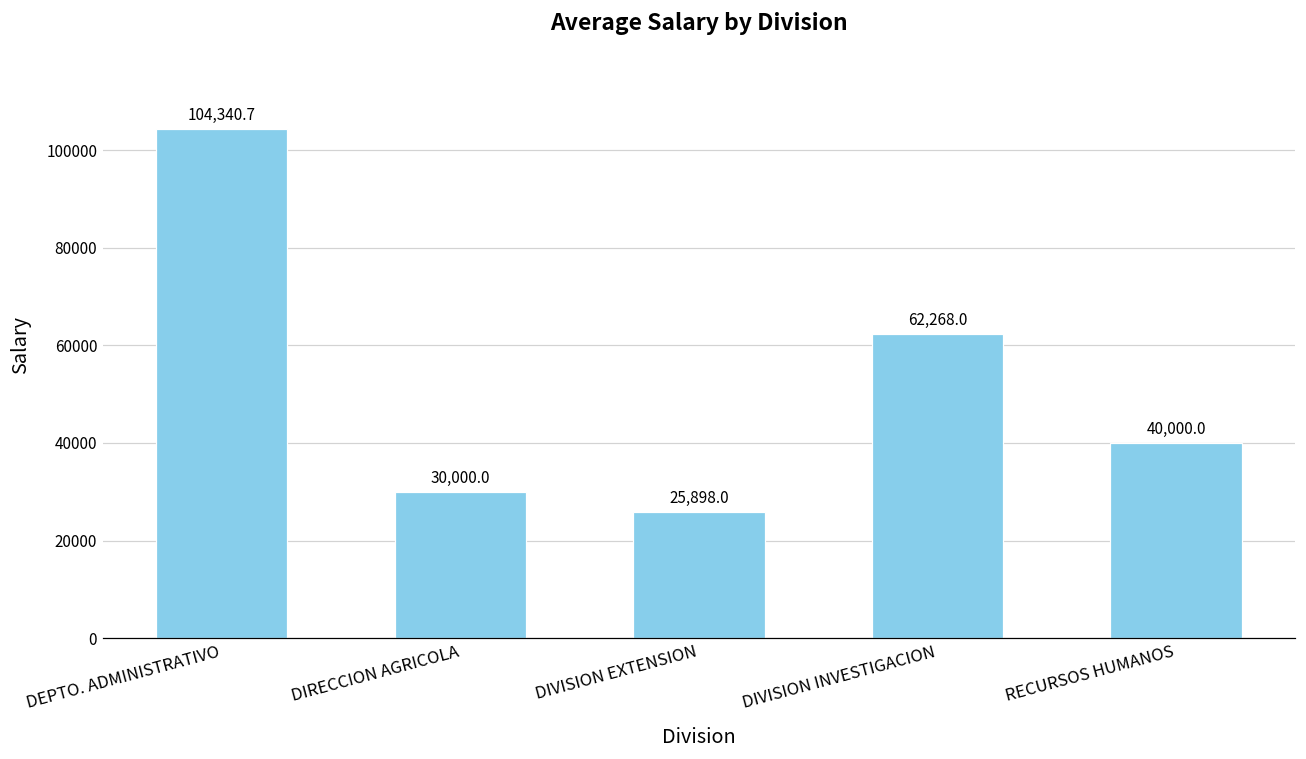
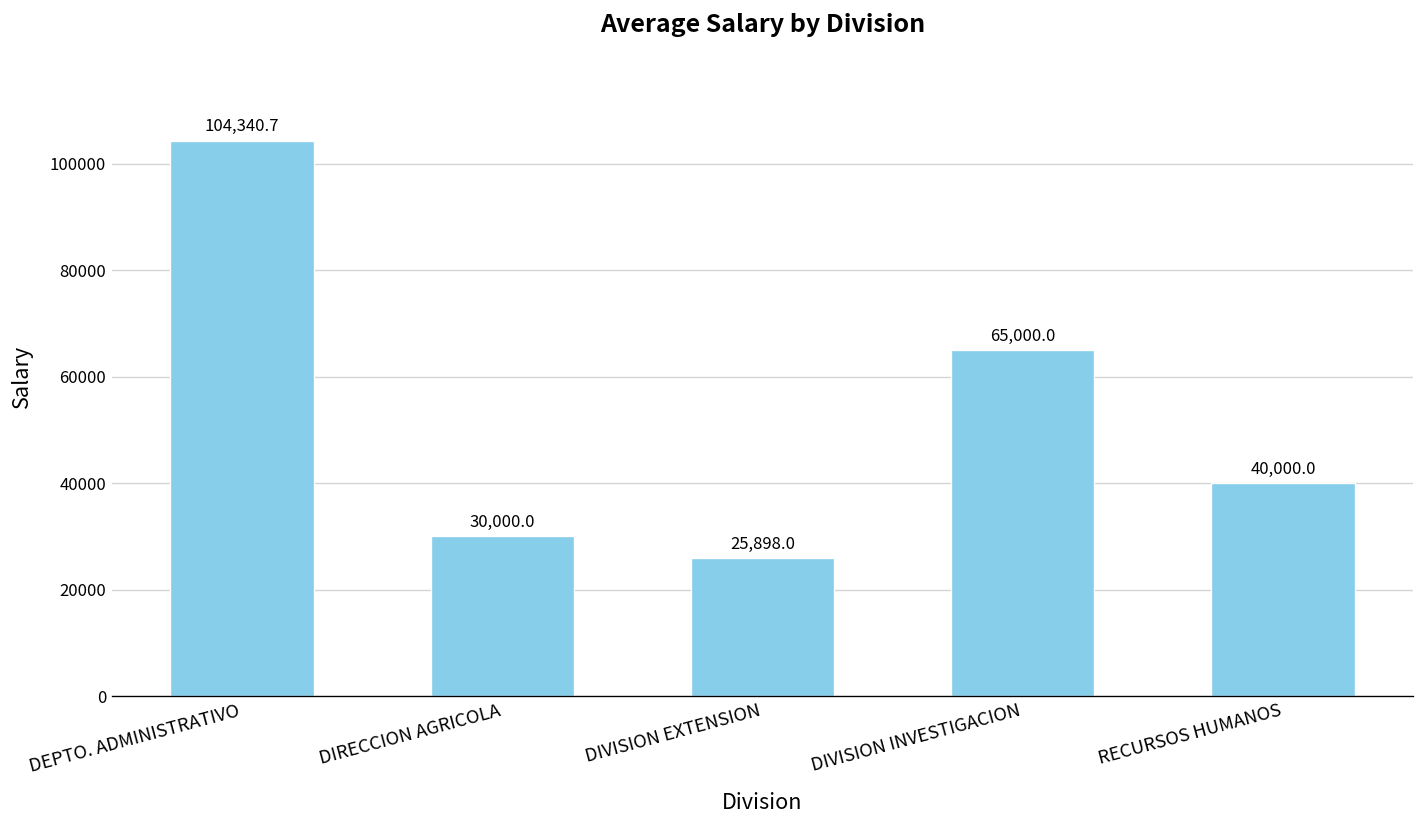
DIVISION INVESTIGACION: 62,268.0 -> 65,000.0
